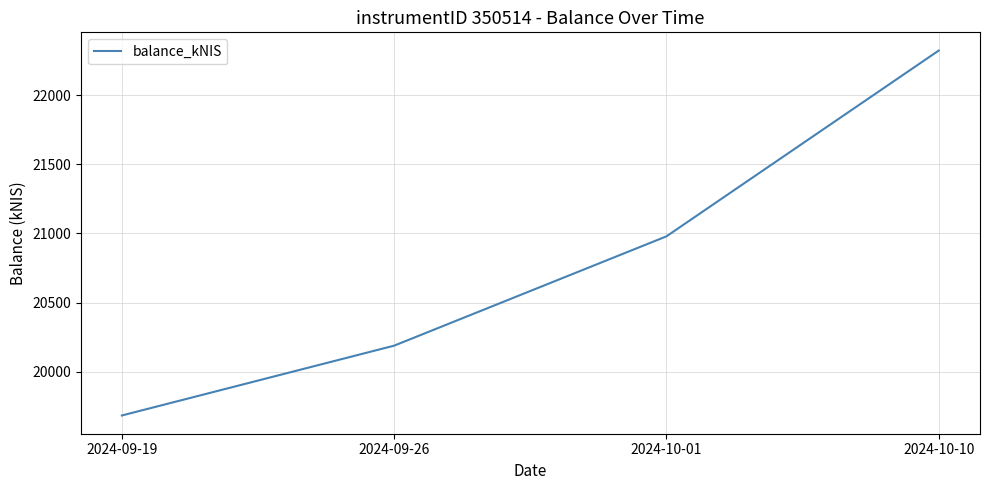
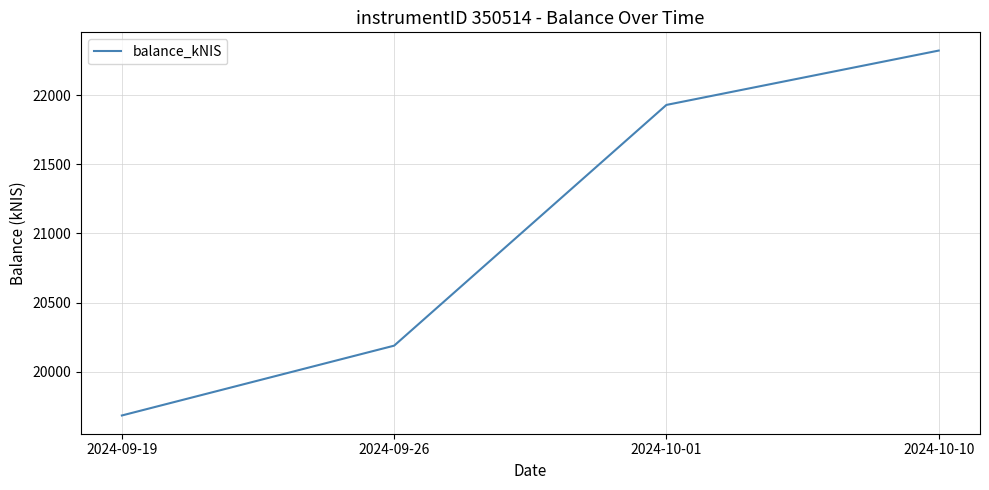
2024-10-01: 20980 -> 21930
